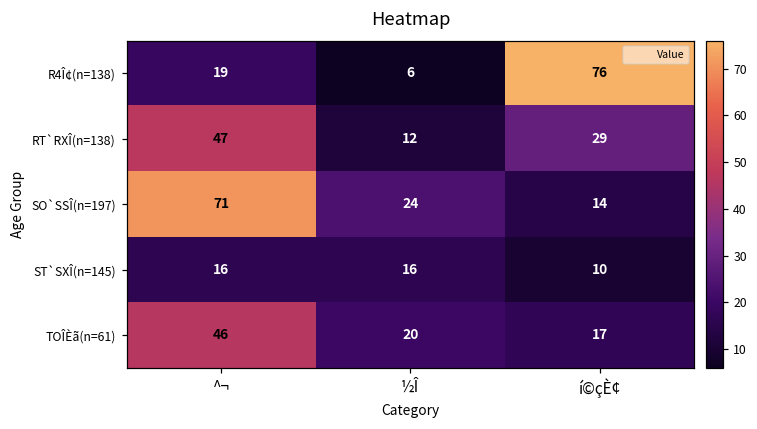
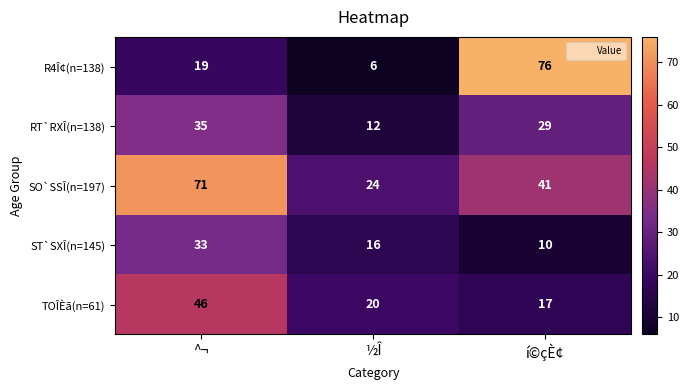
RT`RXÎ(n=138), ^¬: 47 -> 35
SO`SSÎ(n=197), í©çÈ¢: 14 -> 41
ST`SXÎ(n=145), ^¬: 16 -> 33
